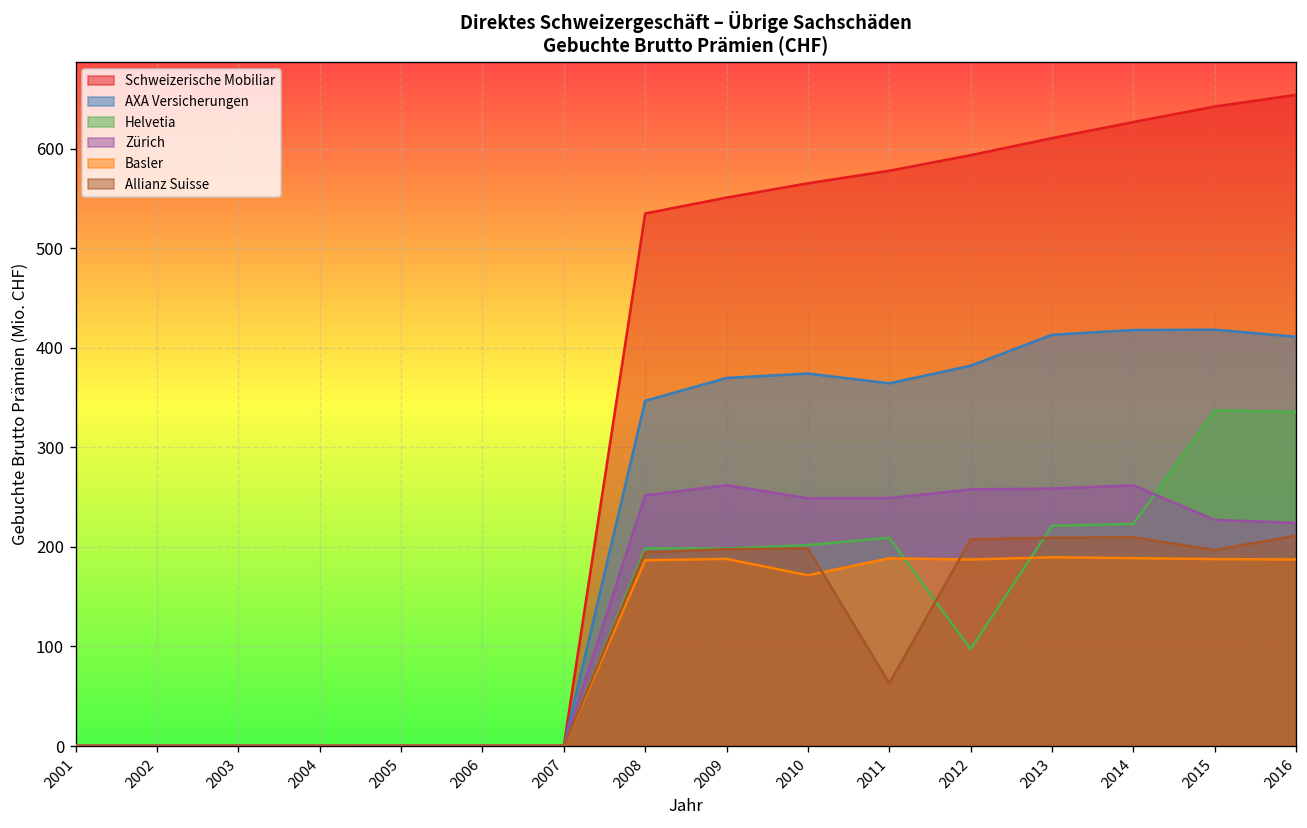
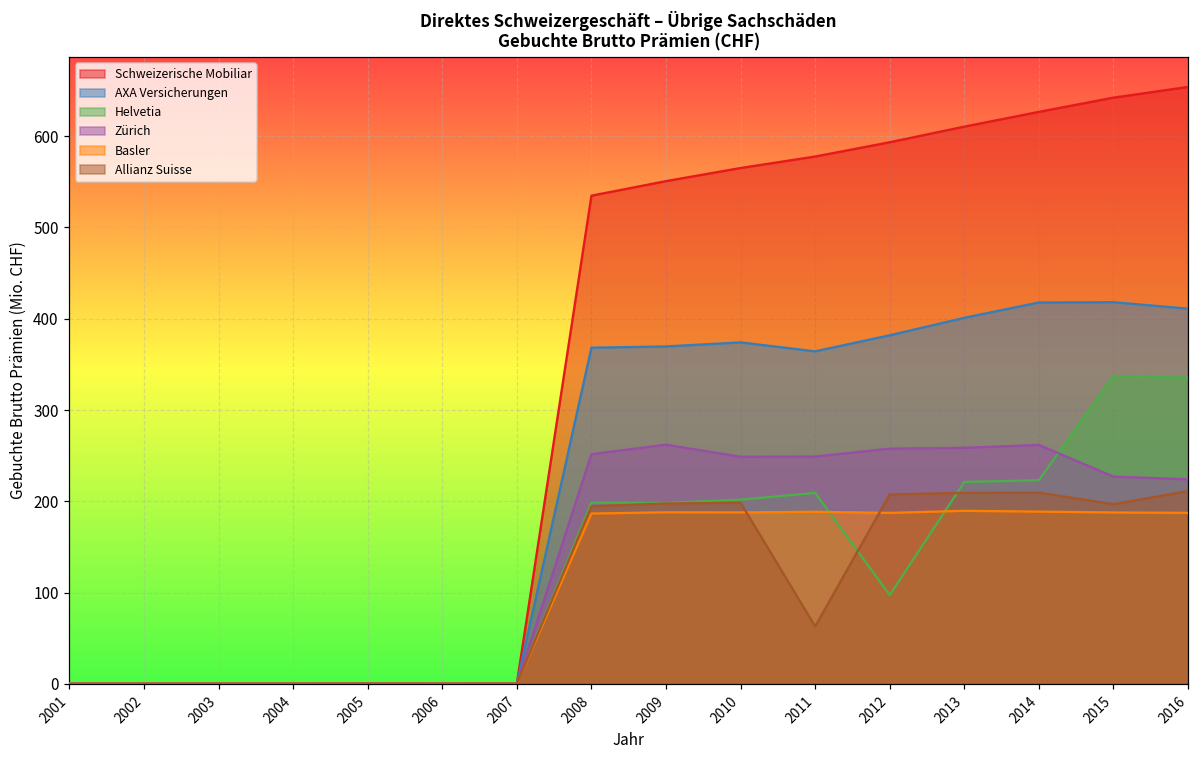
AXA Versicherungen, 2008: 350 -> 370
Basler, 2010: 170 -> 190
AXA Versicherungen, 2013: 410 -> 400
